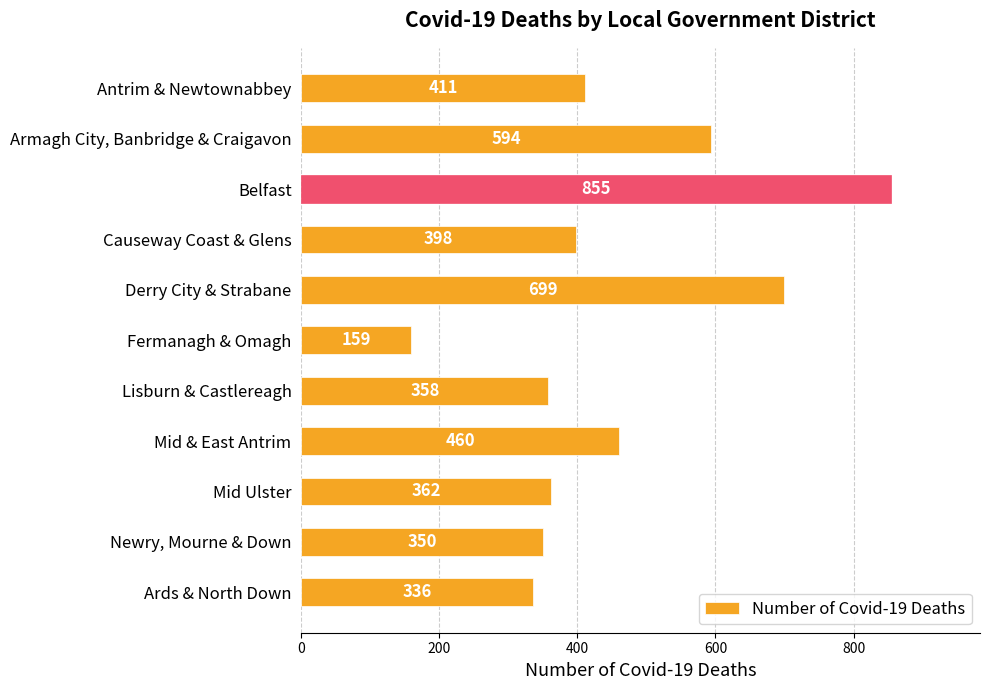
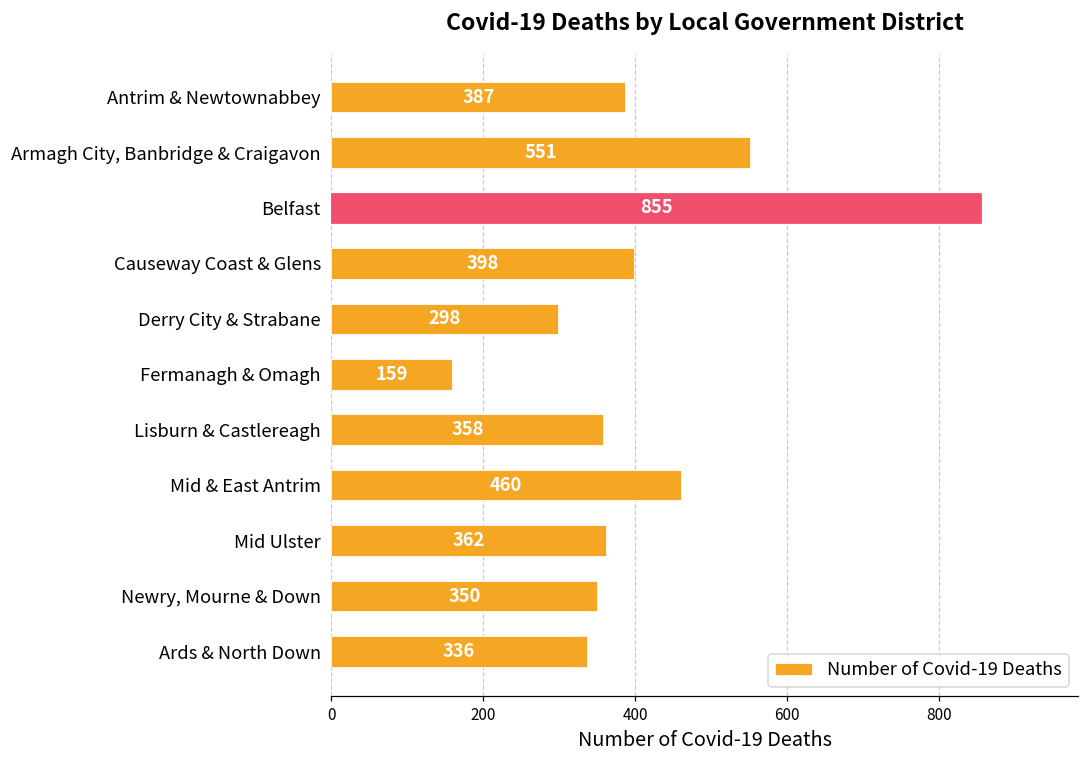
Antrim & Newtownabbey: 411 -> 387
Armagh City, Banbridge & Craigavon: 594 -> 551
Derry City & Strabane: 699 -> 298
